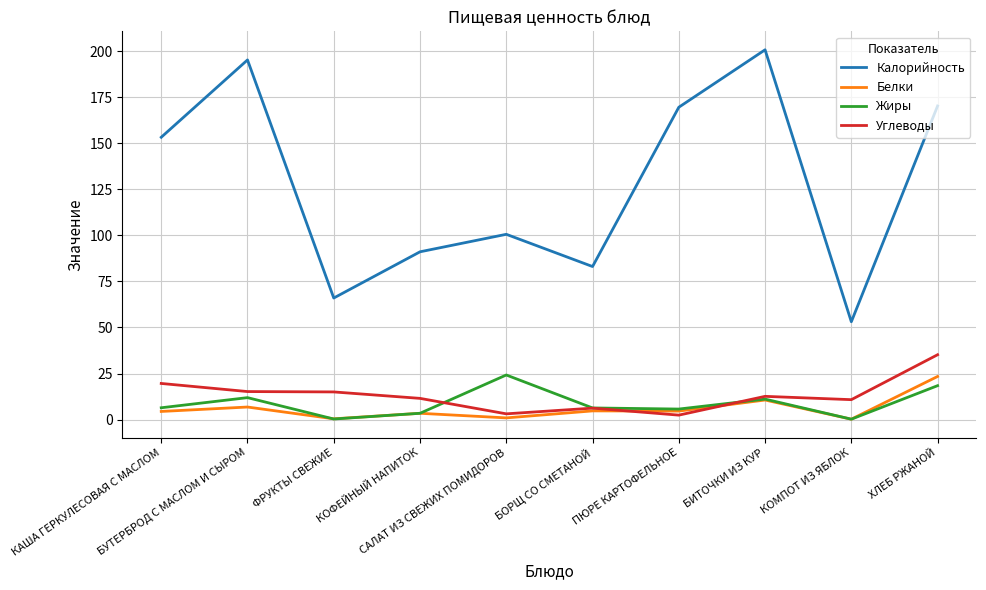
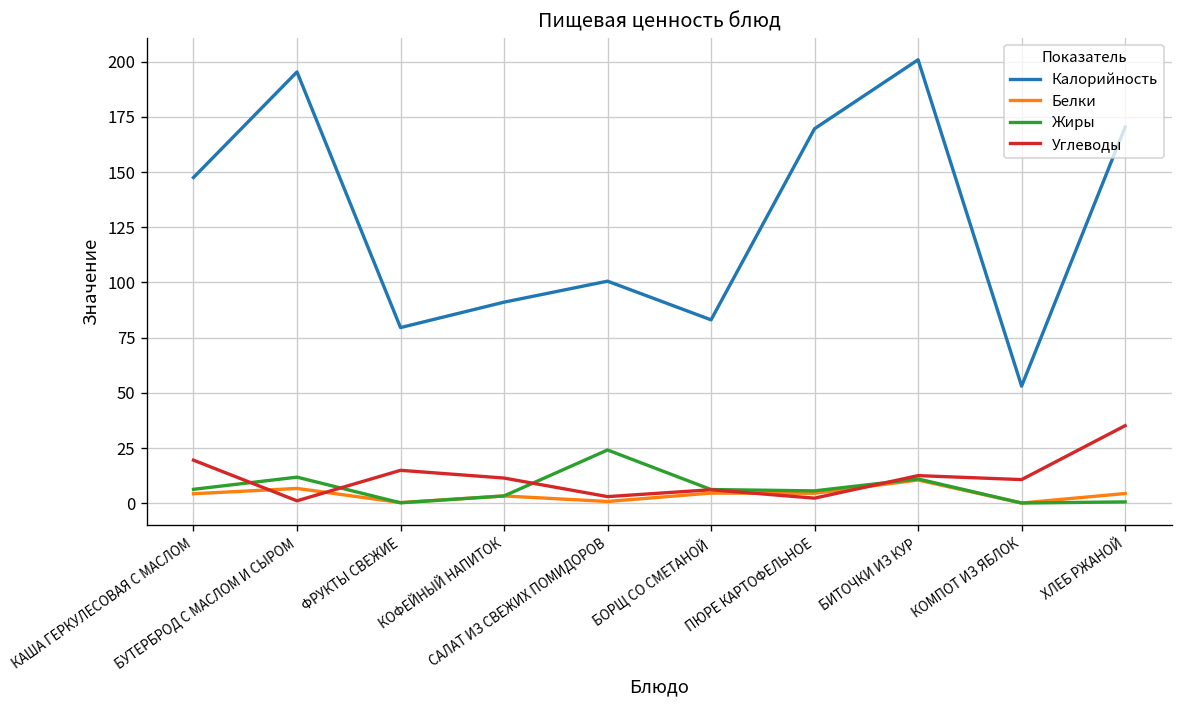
Калорийность, КАША ГЕРКУЛЕСОВАЯ С МАСЛОМ: 153 -> 148
Углеводы, БУТЕРБРОД С МАСЛОМ И СЫРОМ: 15 -> 1
Калорийность, ФРУКТЫ СВЕЖИЕ: 66 -> 80
Белки, ХЛЕБ РЖАНОЙ: 23 -> 5
Жиры, ХЛЕБ РЖАНОЙ: 18 -> 1
